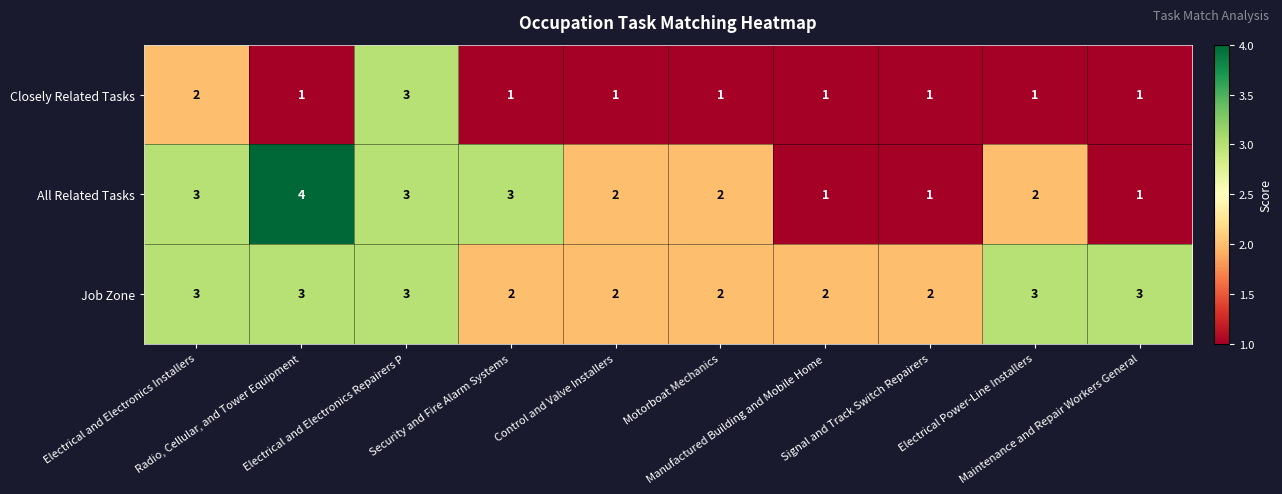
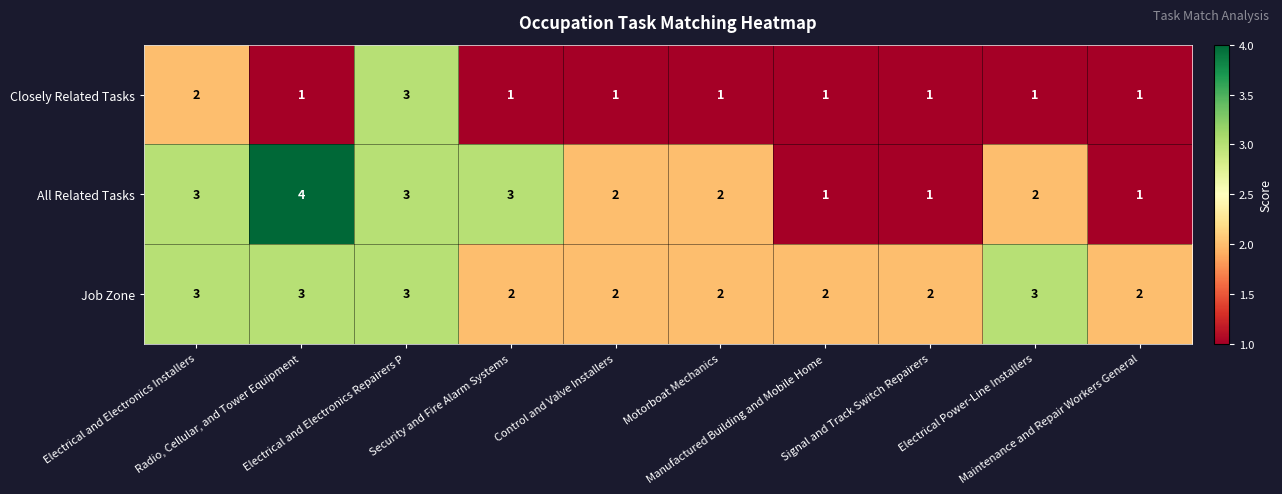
Job Zone, Maintenance and Repair Workers General: 3 -> 2
